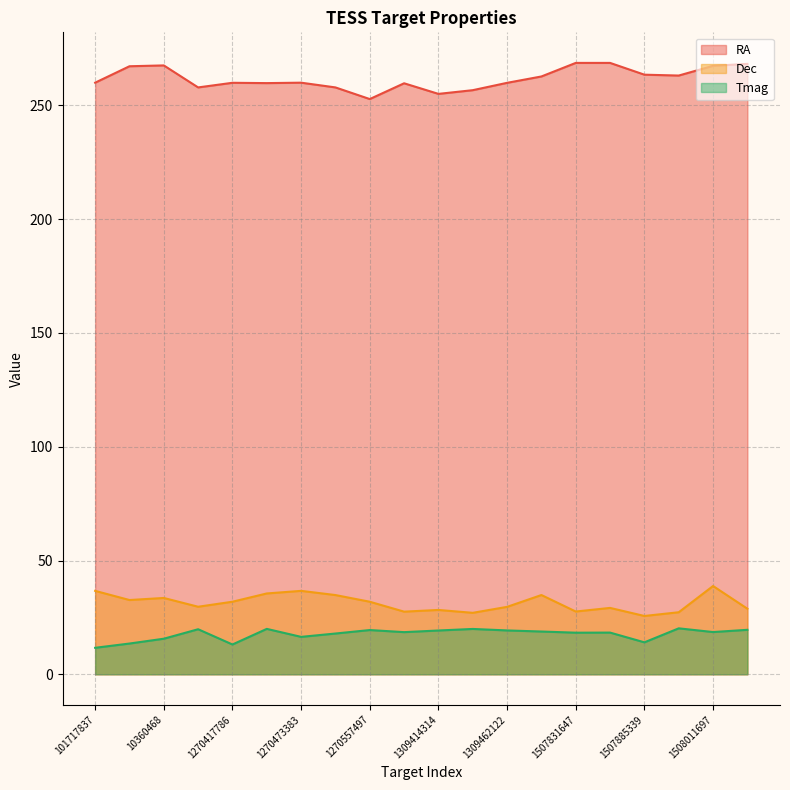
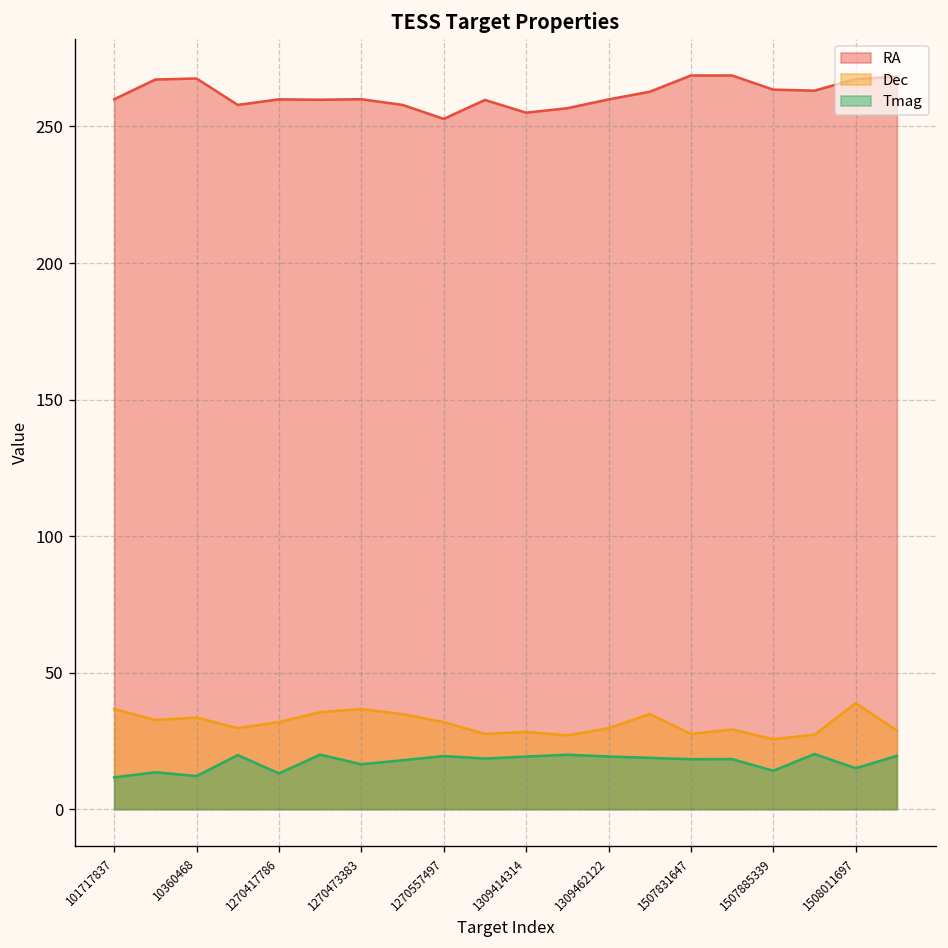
Tmag, 10360468: 16 -> 12
Tmag, 1508011697: 19 -> 15
